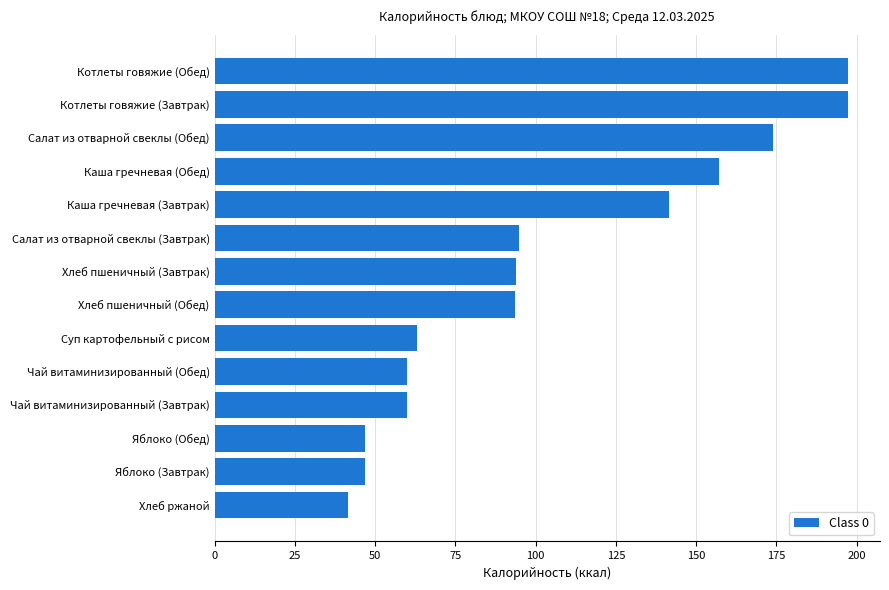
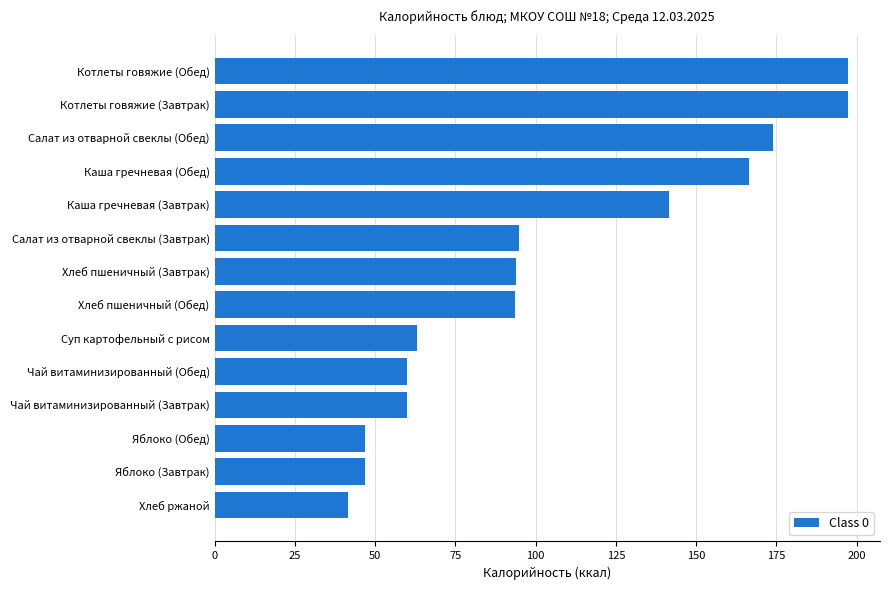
Каша гречневая (Обед): 157 -> 167
